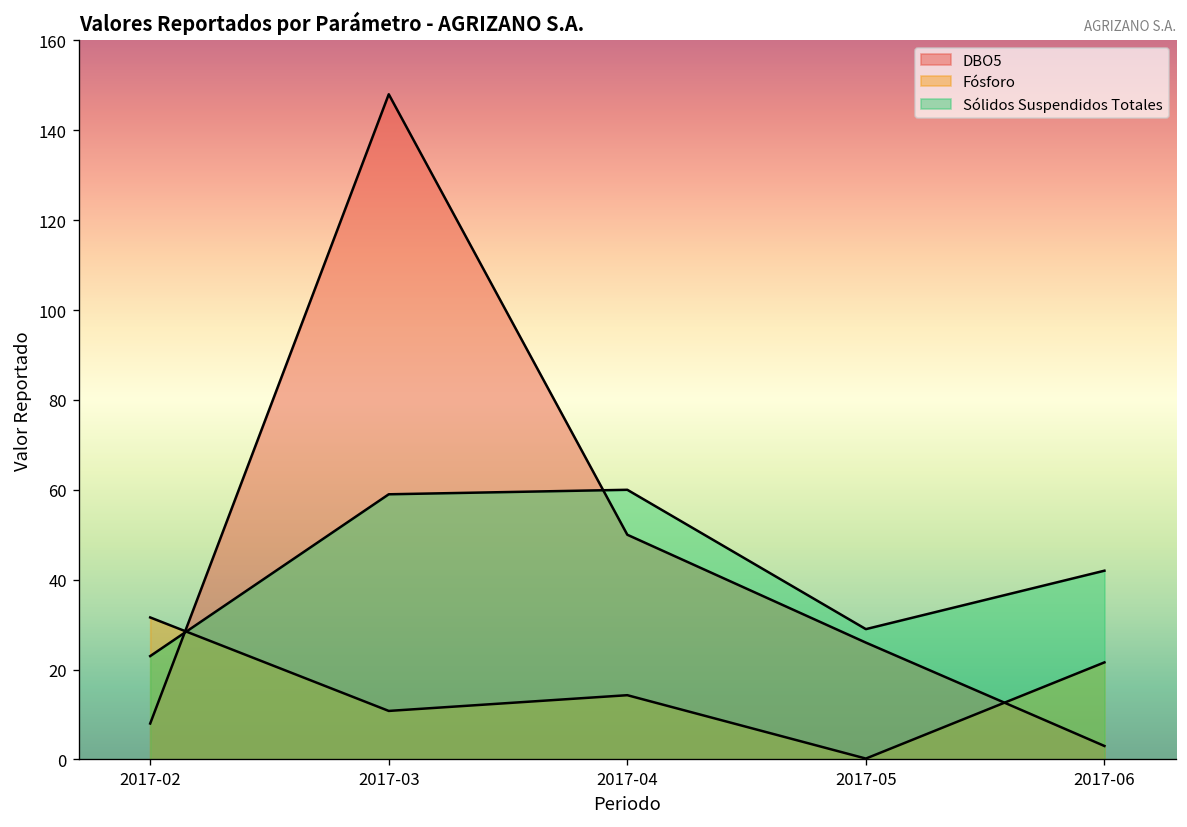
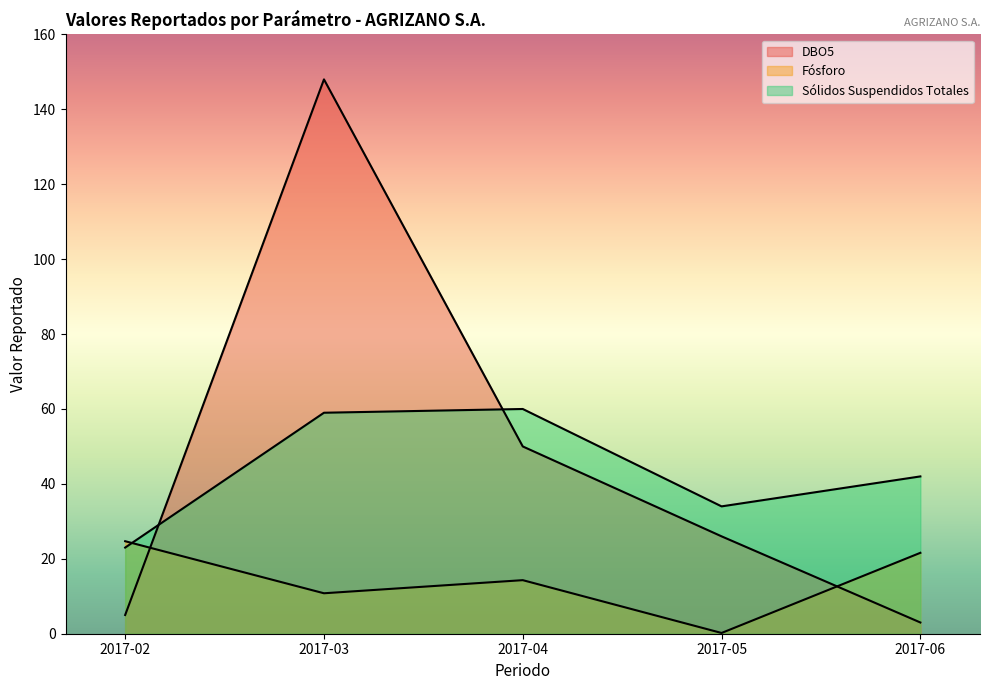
DBO5, 2017-02: 8 -> 5
Fósforo, 2017-02: 32 -> 25
Sólidos Suspendidos Totales, 2017-05: 29 -> 34
